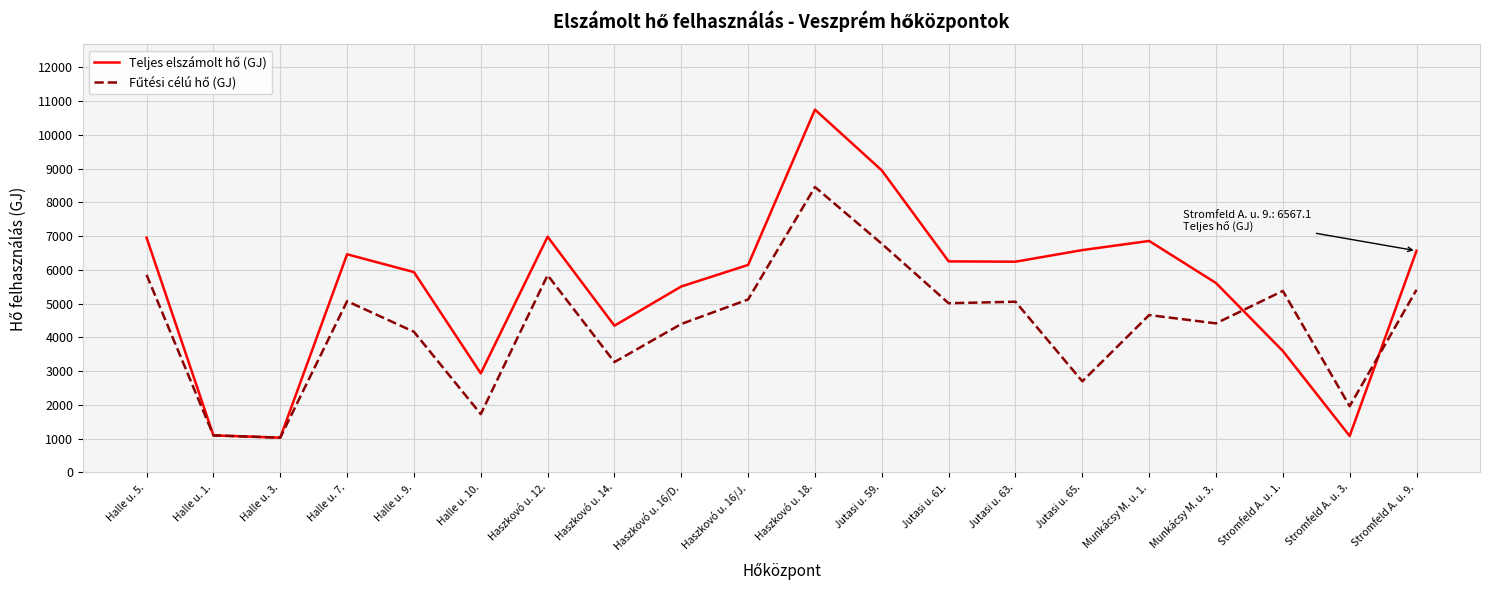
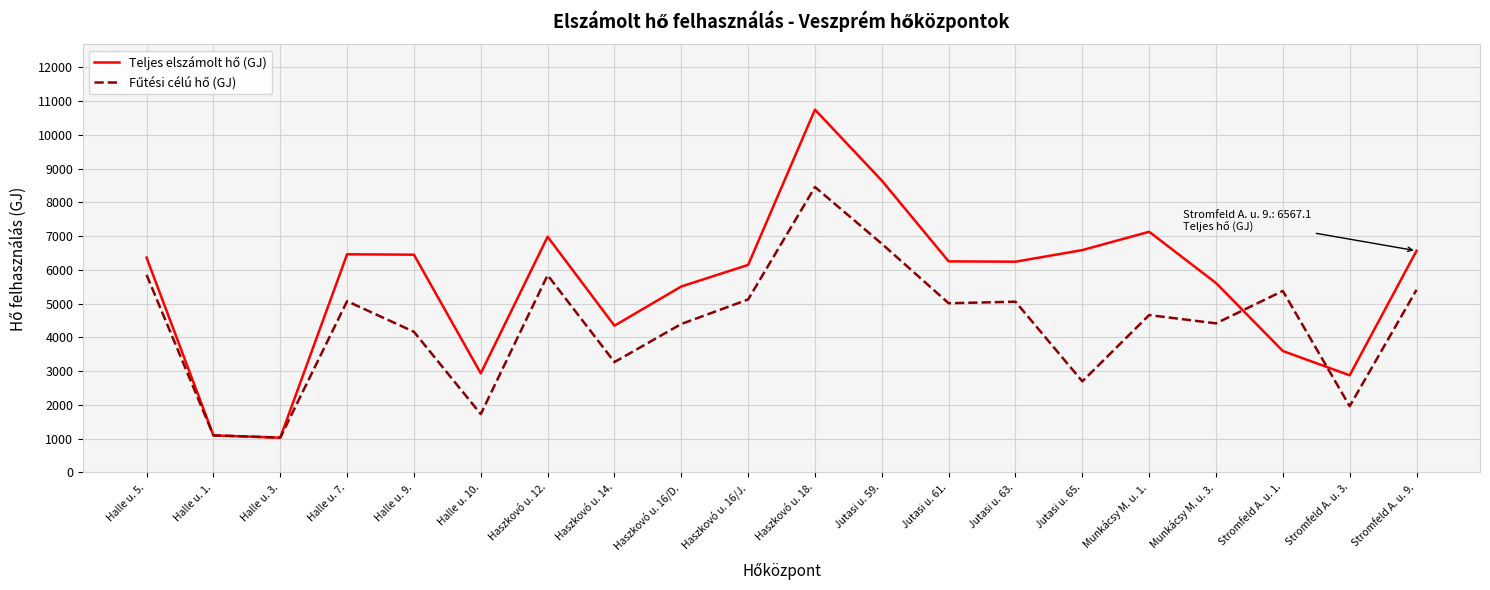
Teljes elszámolt hő (GJ), Halle u. 5.: 7000 -> 6400
Teljes elszámolt hő (GJ), Halle u. 9.: 5900 -> 6500
Teljes elszámolt hő (GJ), Jutasi u. 59.: 8900 -> 8600
Teljes elszámolt hő (GJ), Munkácsy M. u. 1.: 6900 -> 7100
Teljes elszámolt hő (GJ), Stromfeld A. u. 3.: 1100 -> 2900
